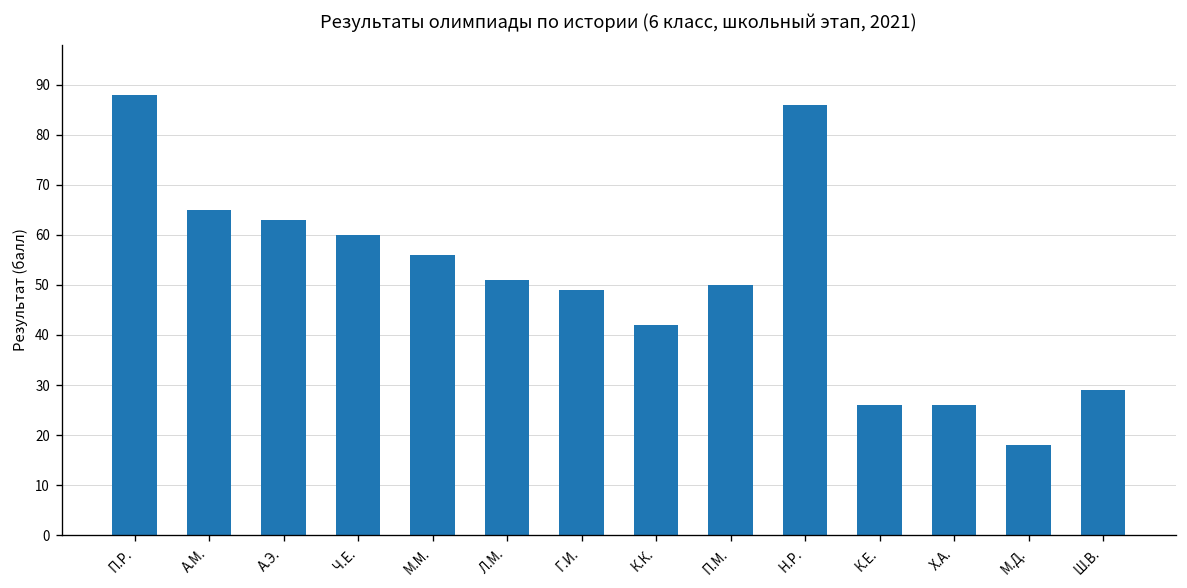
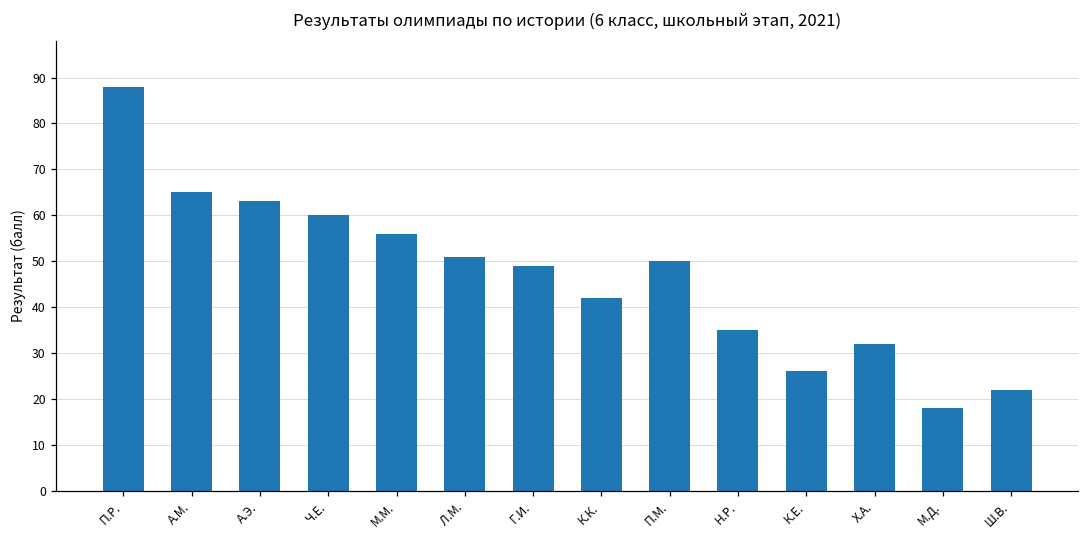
Н.Р.: 86 -> 35
Х.А.: 26 -> 32
Ш.В.: 29 -> 22
